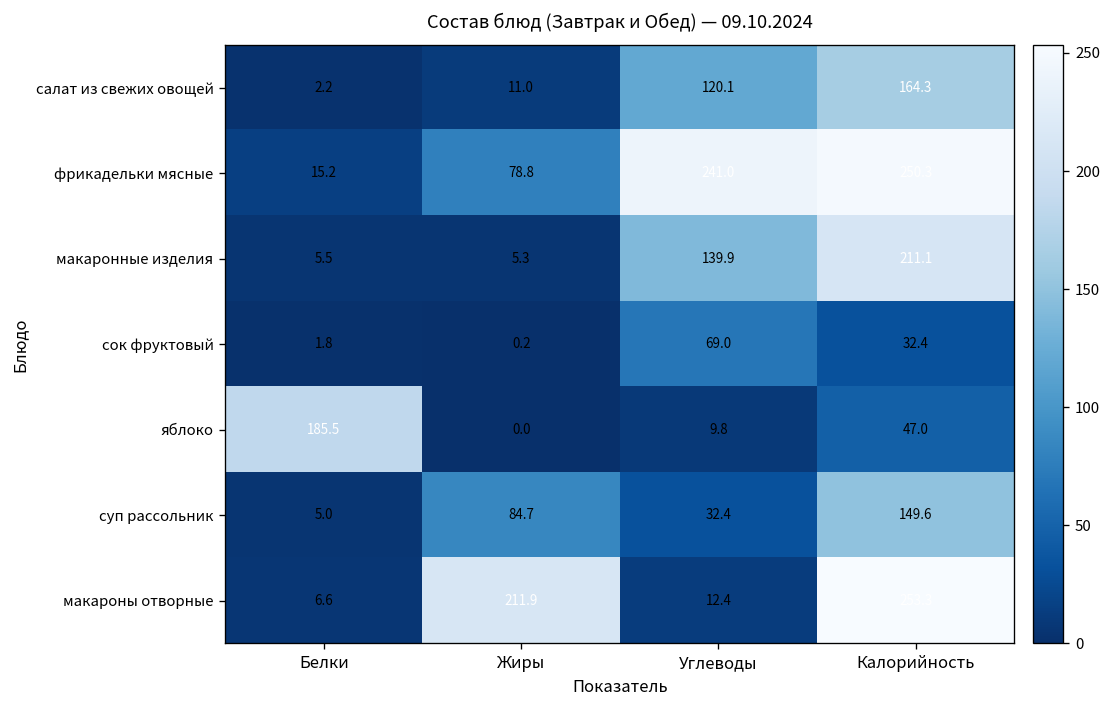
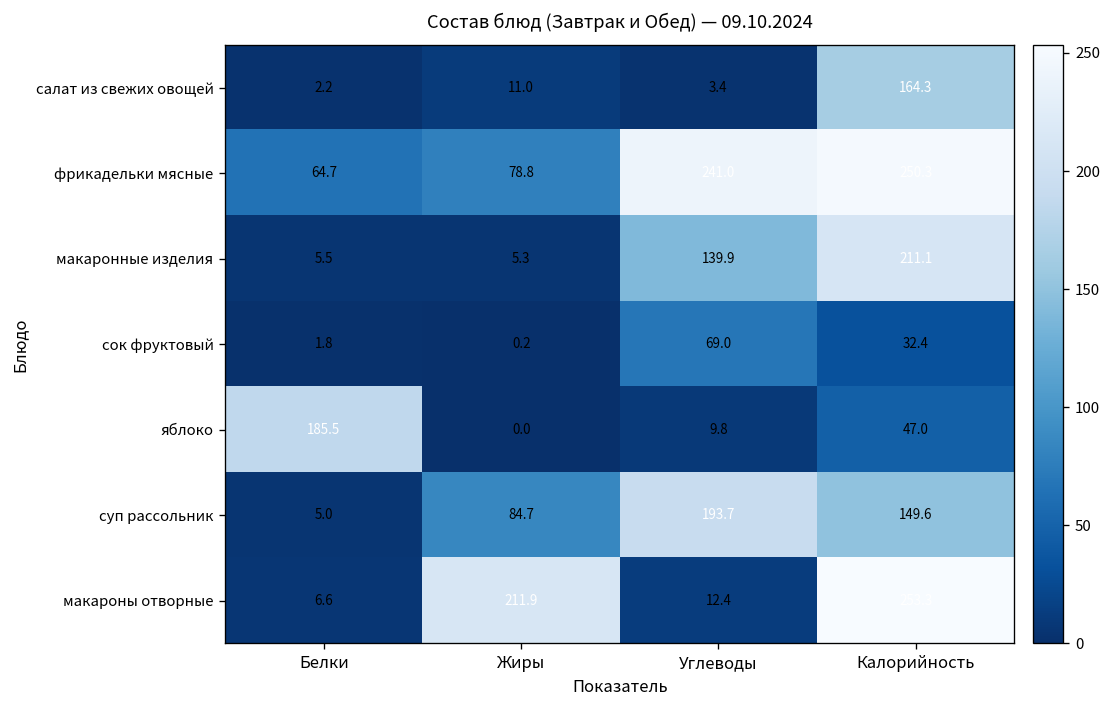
салат из свежих овощей, Углеводы: 120.1 -> 3.4
фрикадельки мясные, Белки: 15.2 -> 64.7
суп рассольник, Углеводы: 32.4 -> 193.7
